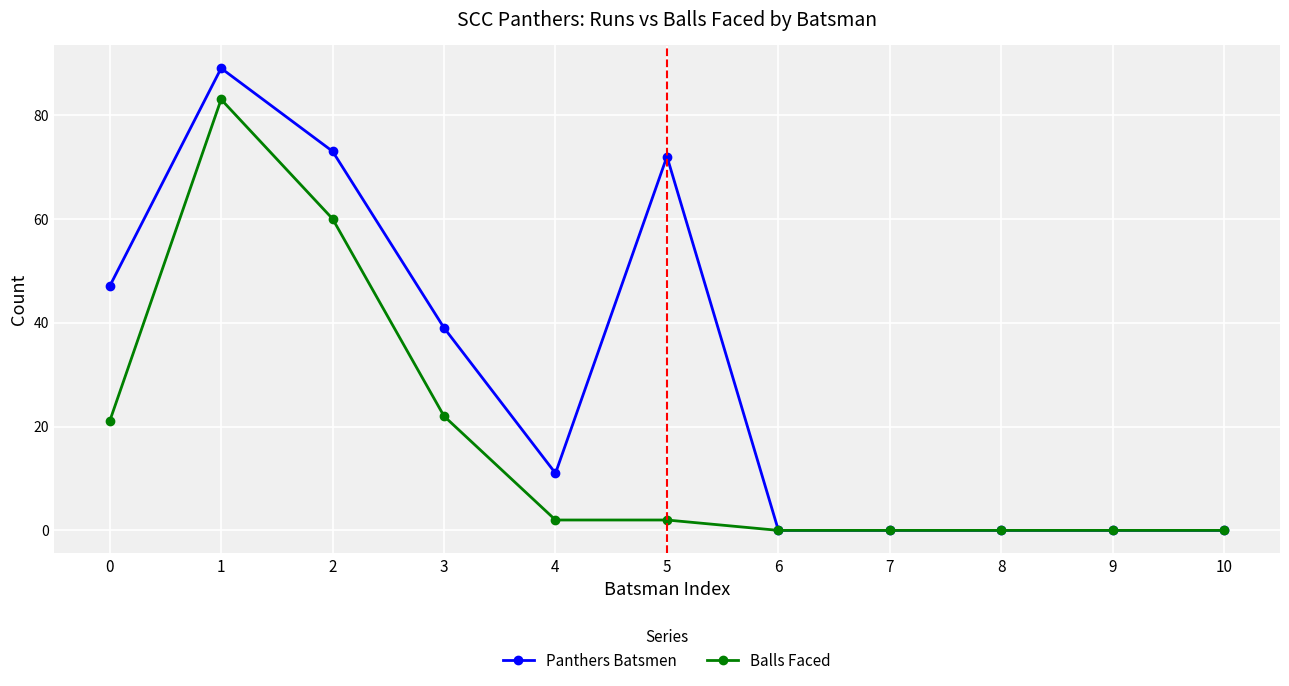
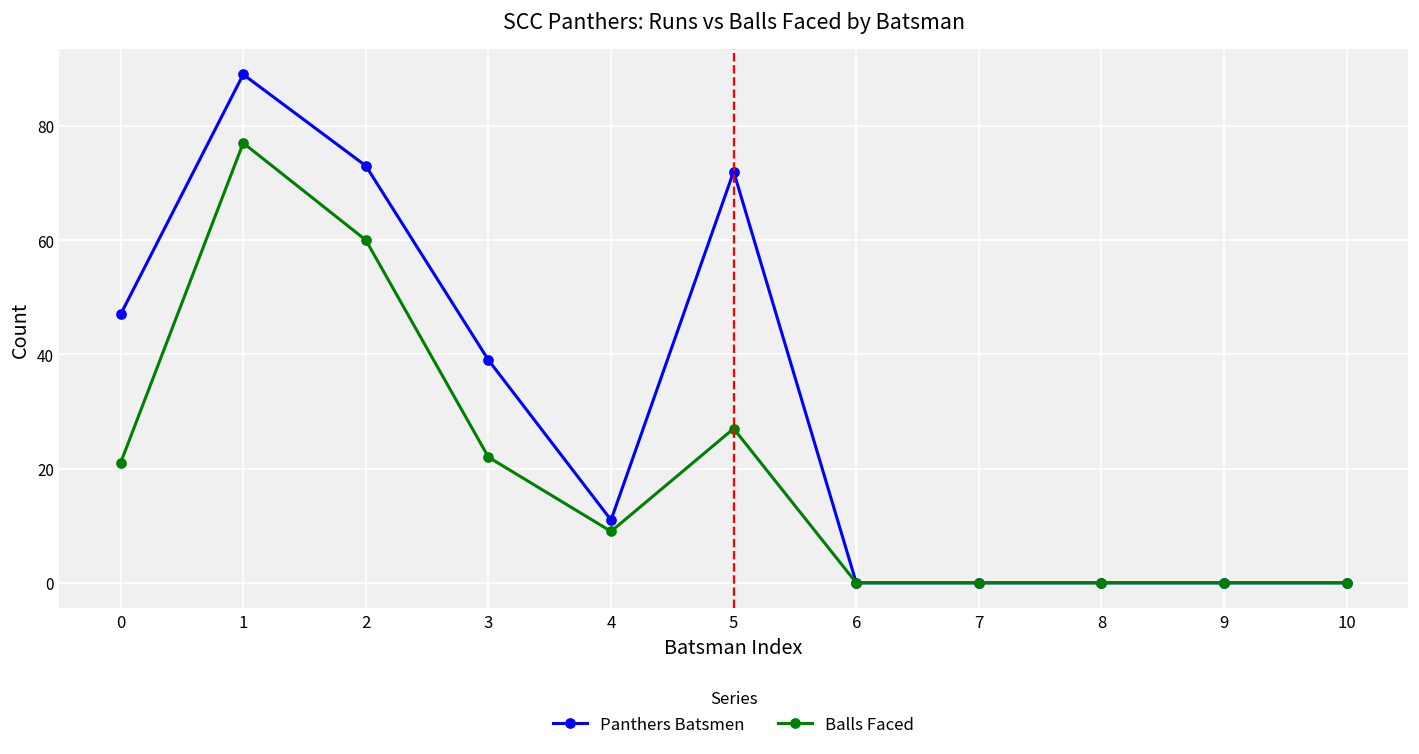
Balls Faced, 1: 83 -> 77
Balls Faced, 4: 2 -> 9
Balls Faced, 5: 2 -> 27
